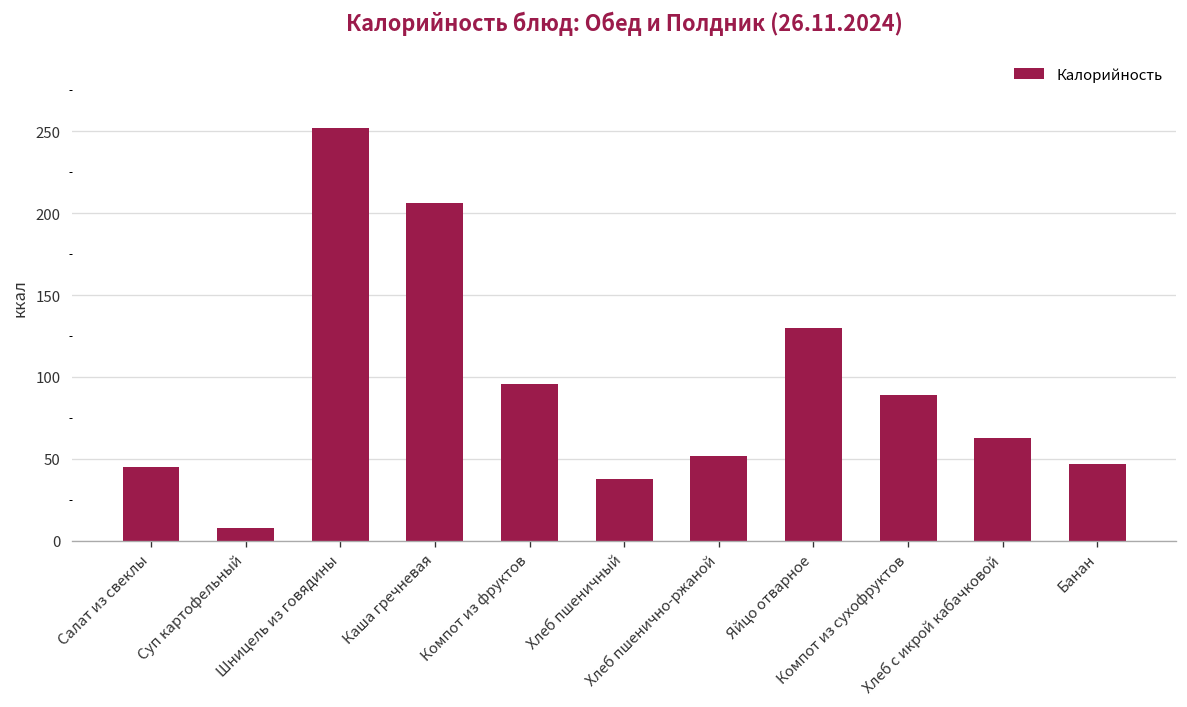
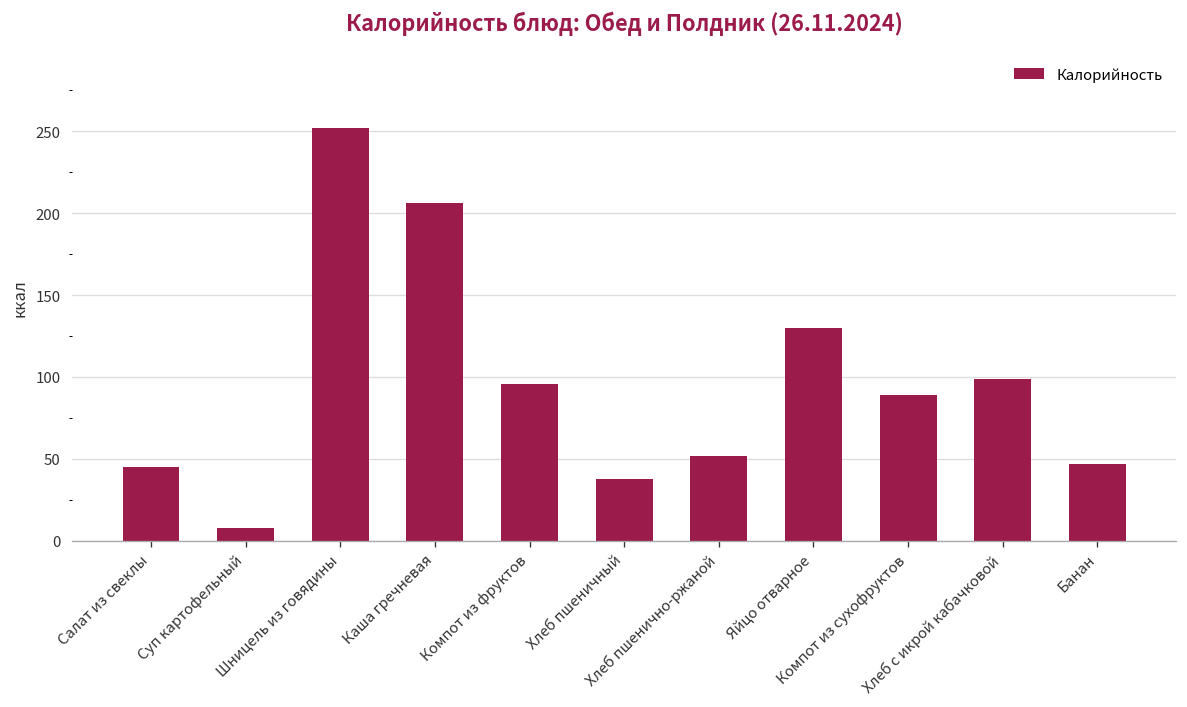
Хлеб с икрой кабачковой: 63 -> 99
